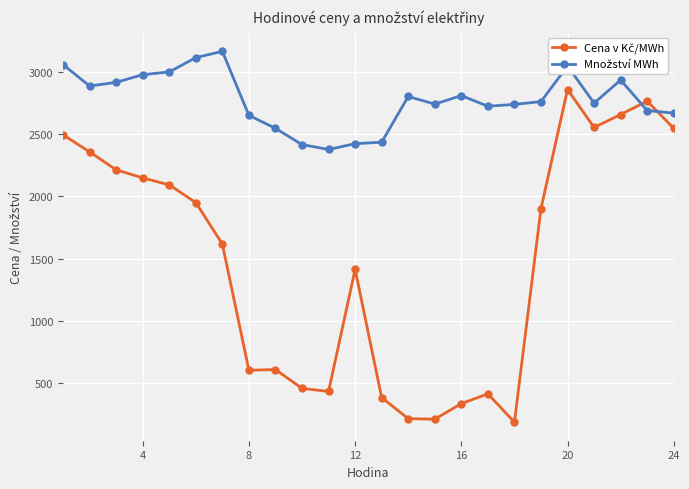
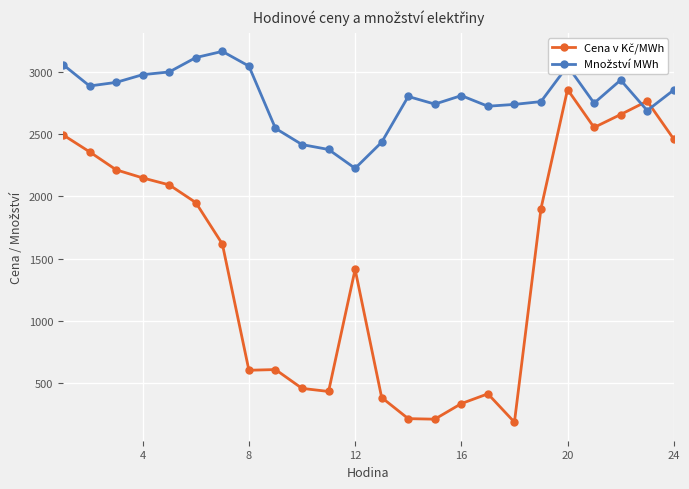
Množství MWh, 8: 2650 -> 3050
Množství MWh, 12: 2420 -> 2230
Cena v Kč/MWh, 24: 2550 -> 2460
Množství MWh, 24: 2670 -> 2860
